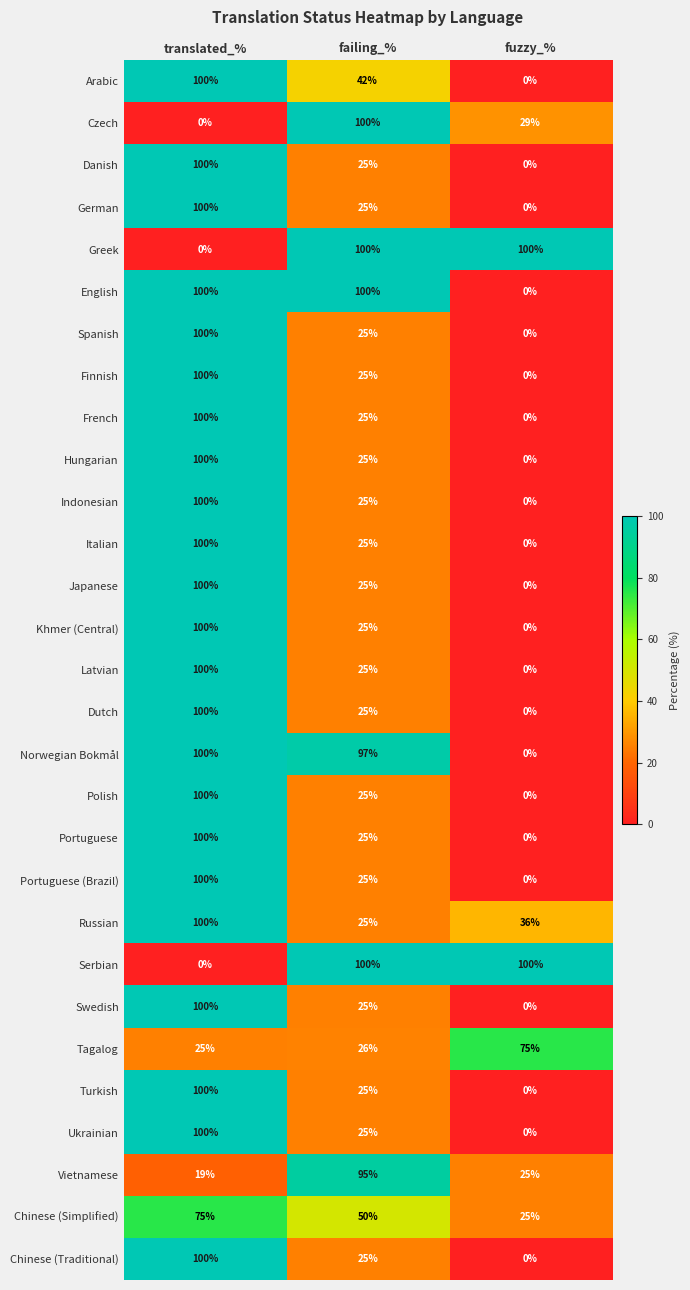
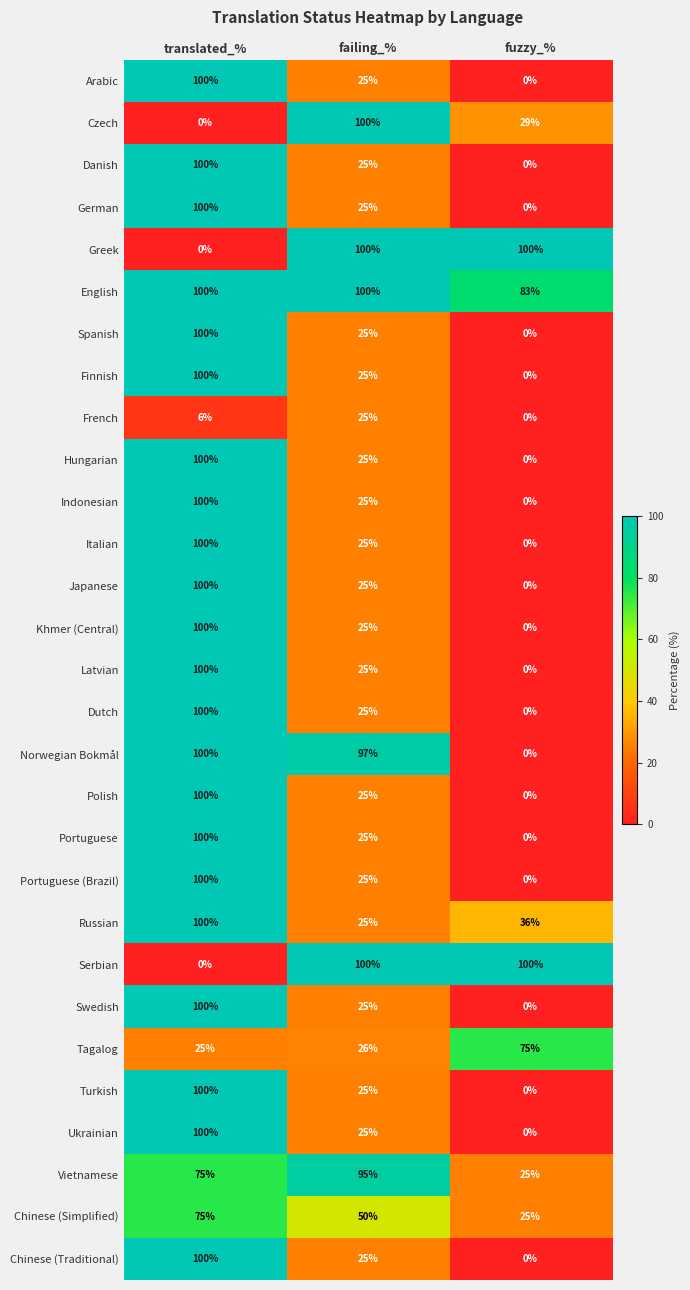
Arabic, failing_%: 42% -> 25%
English, fuzzy_%: 0% -> 83%
French, translated_%: 100% -> 6%
Vietnamese, translated_%: 19% -> 75%
